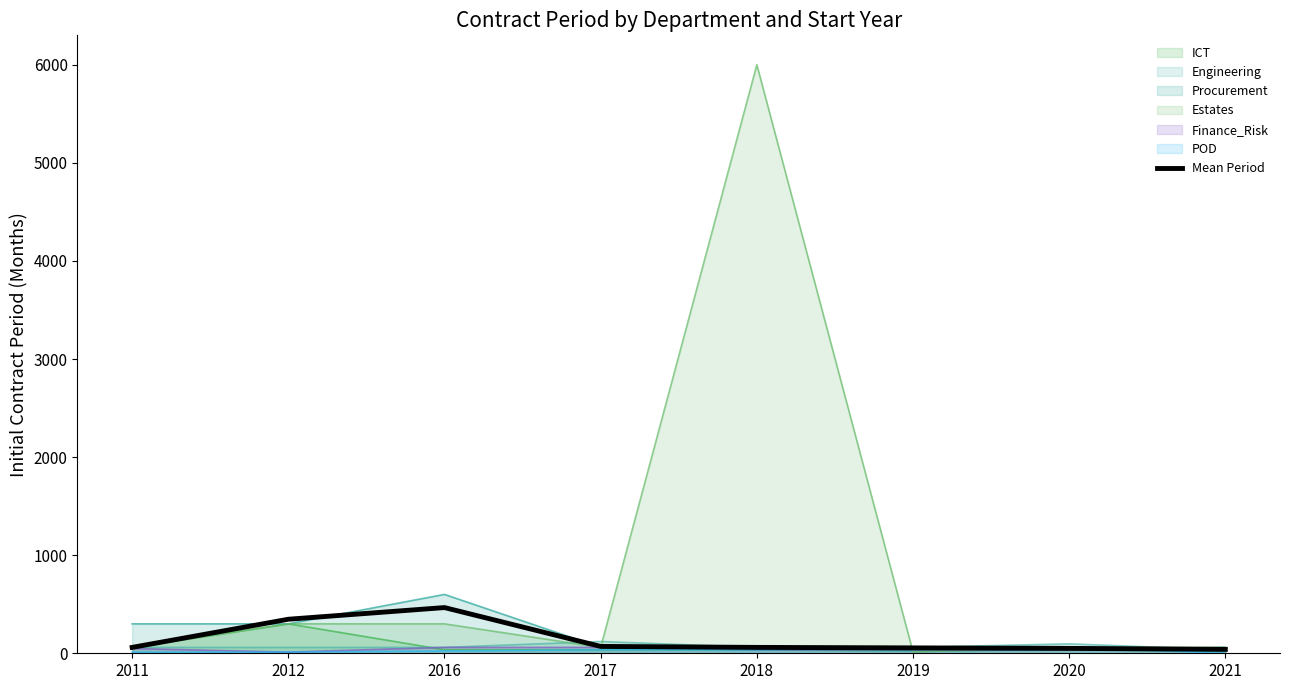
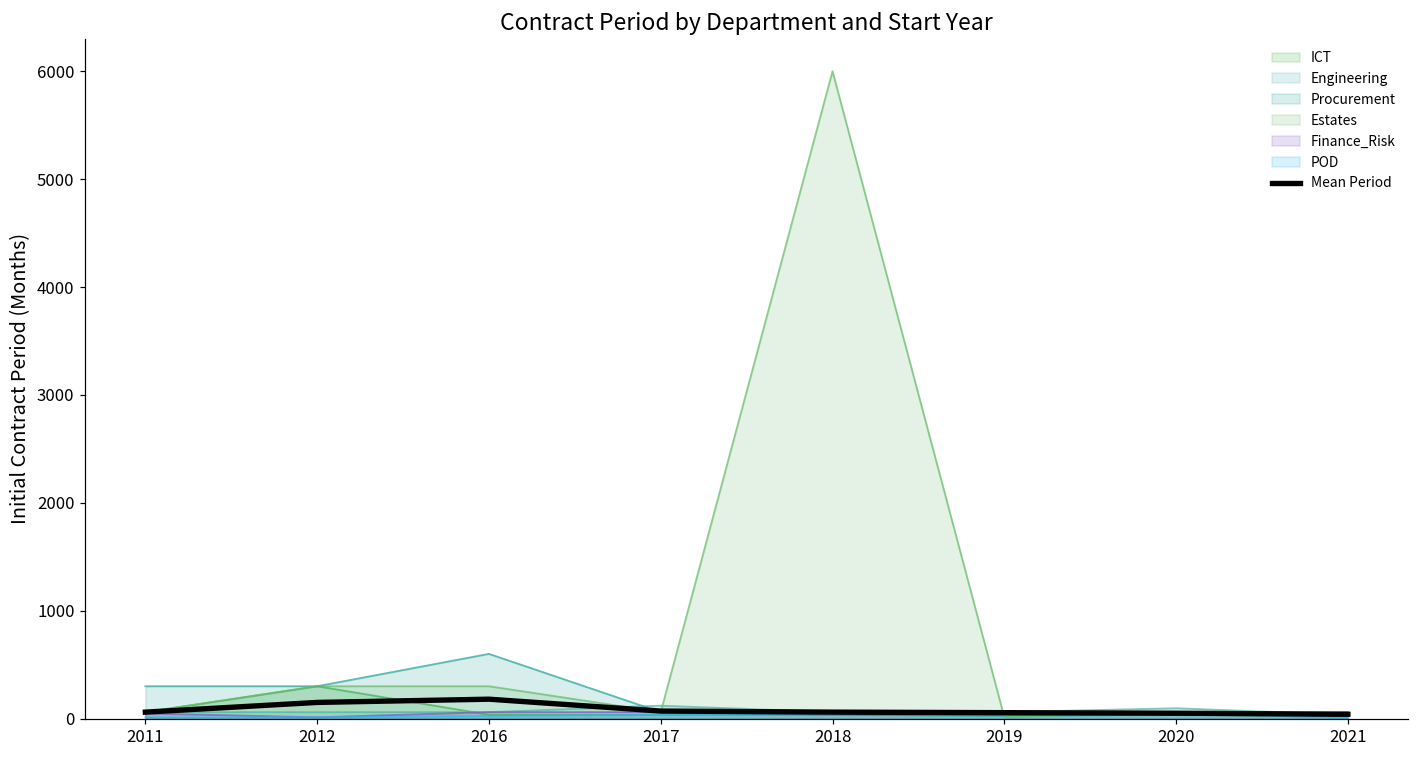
Mean Period, 2012: 300 -> 200
Mean Period, 2016: 500 -> 200
